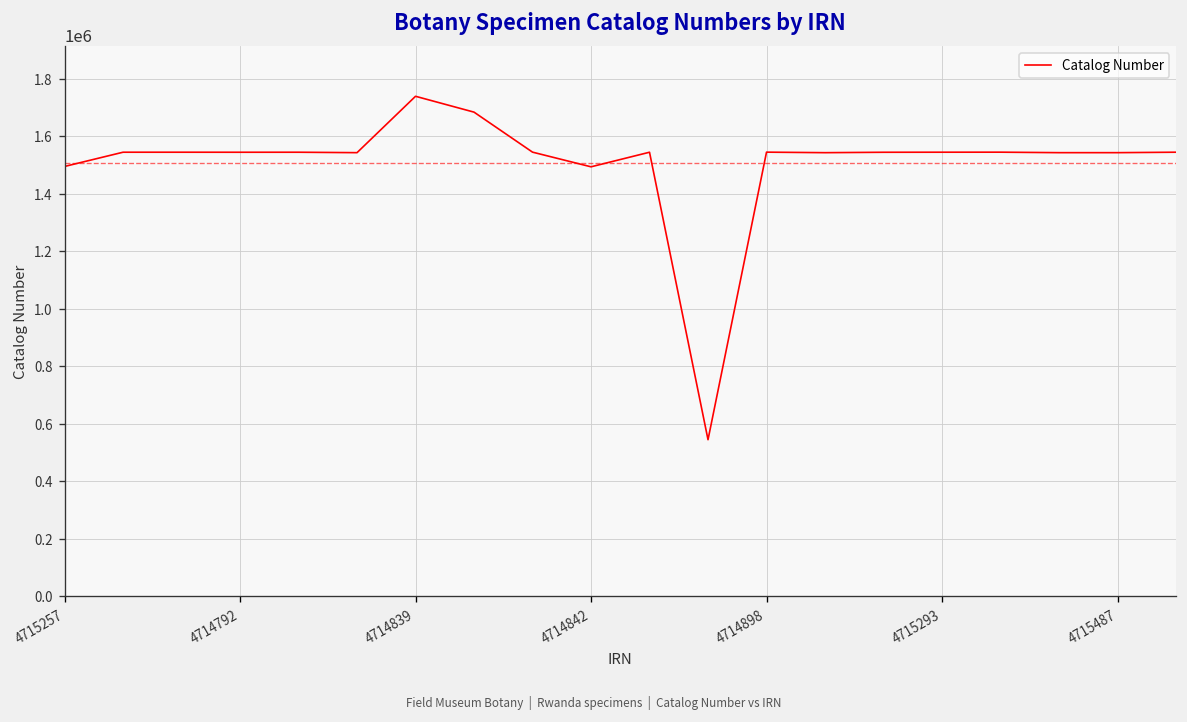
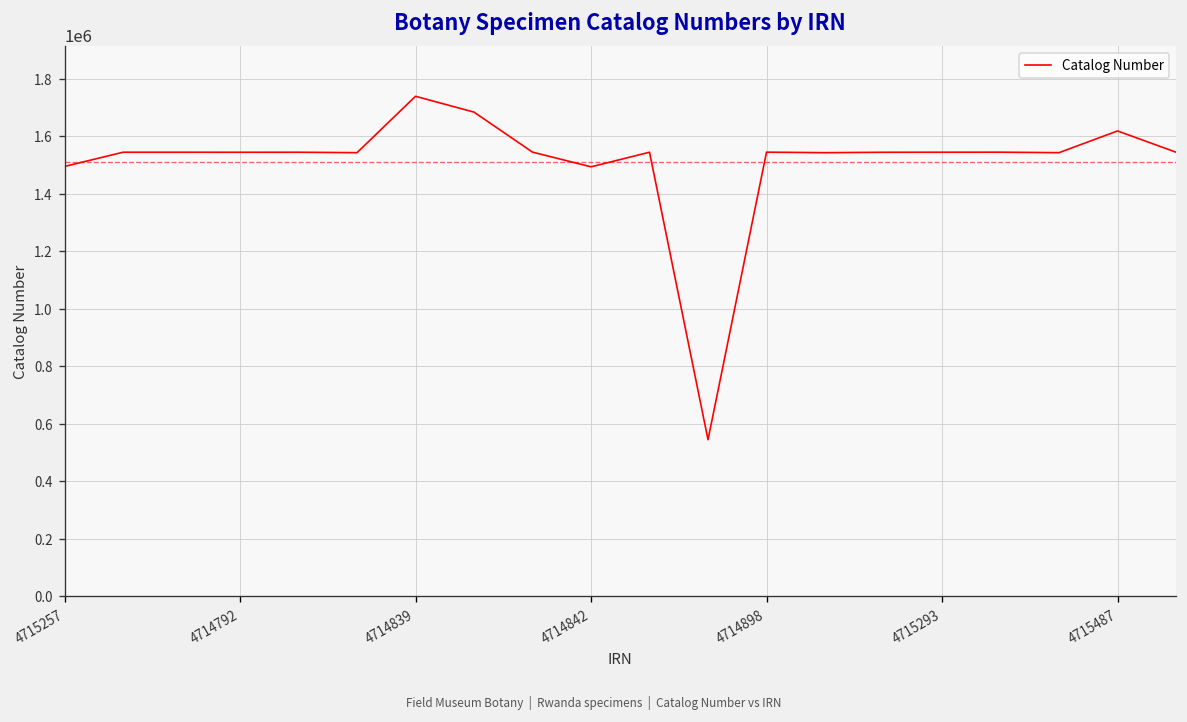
4715487: 1540000 -> 1620000
